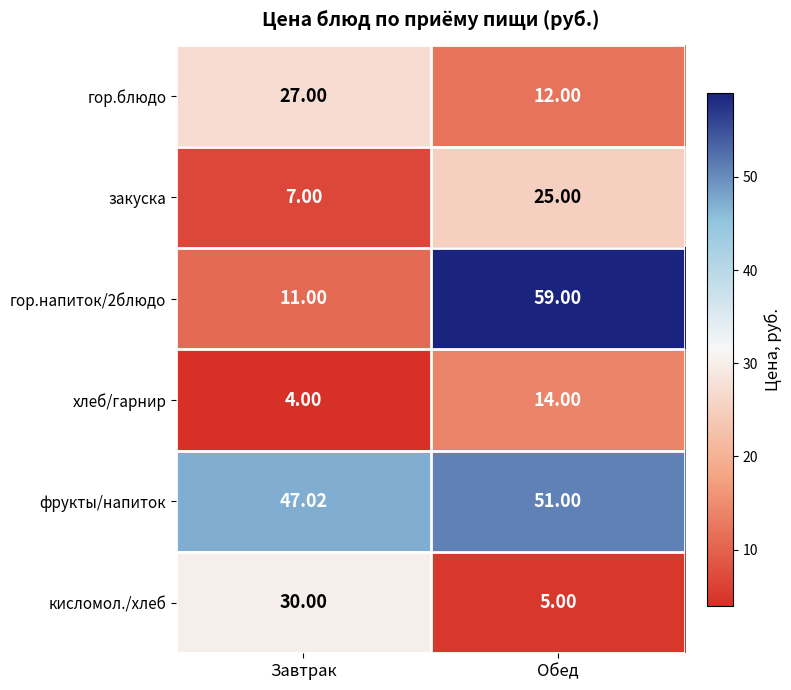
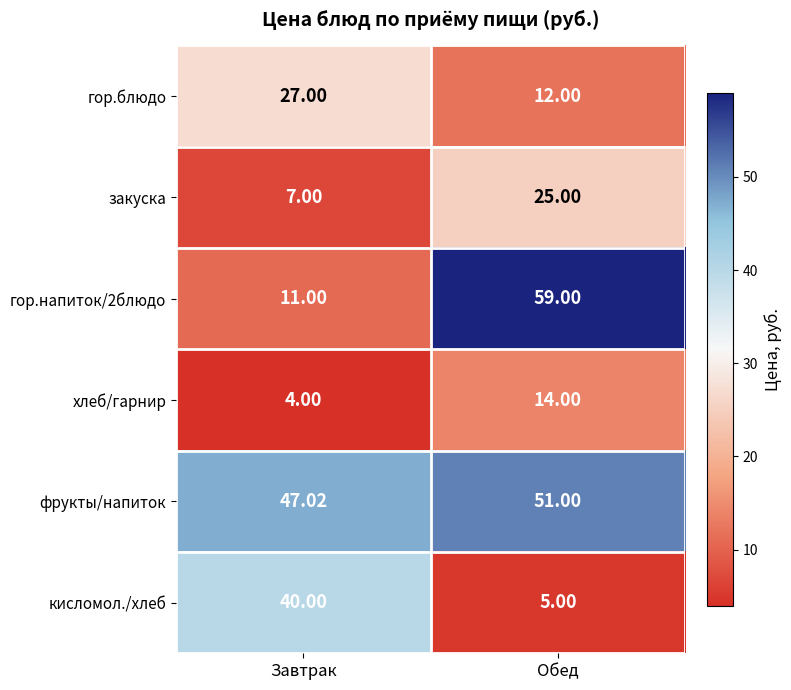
кисломол./хлеб, Завтрак: 30.00 -> 40.00
